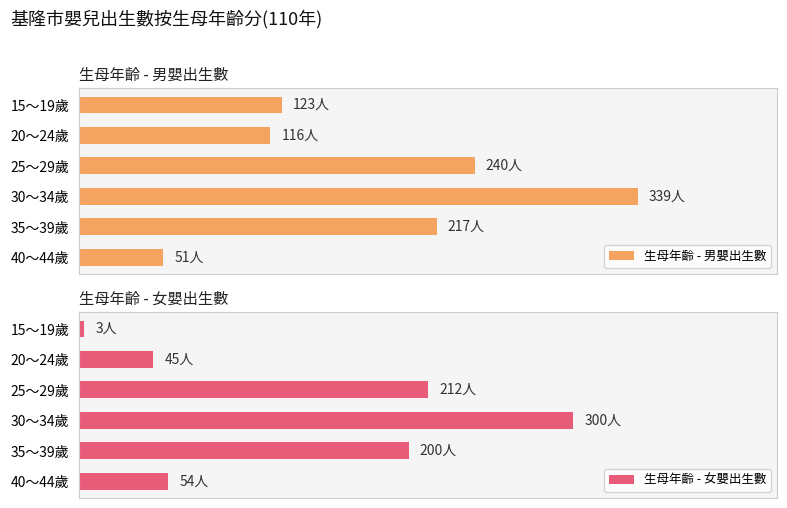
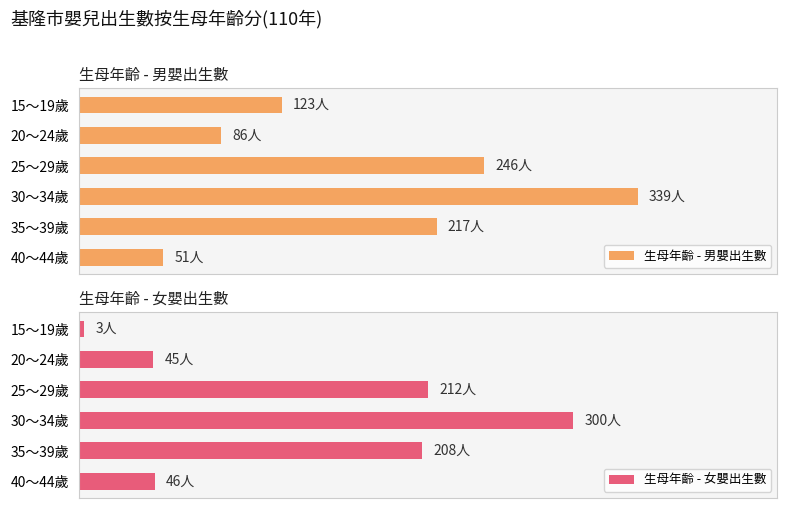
生母年齡 - 男嬰出生數, 20～24歲: 116人 -> 86人
生母年齡 - 男嬰出生數, 25～29歲: 240人 -> 246人
生母年齡 - 女嬰出生數, 35～39歲: 200人 -> 208人
生母年齡 - 女嬰出生數, 40～44歲: 54人 -> 46人
